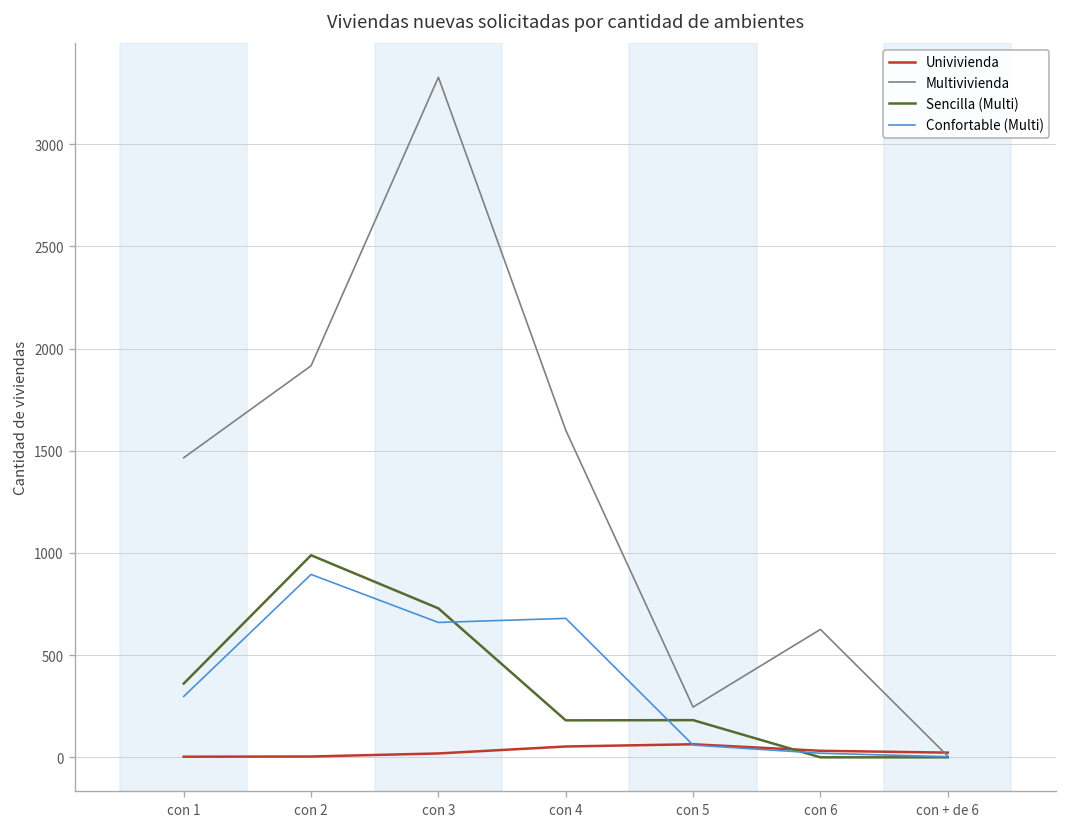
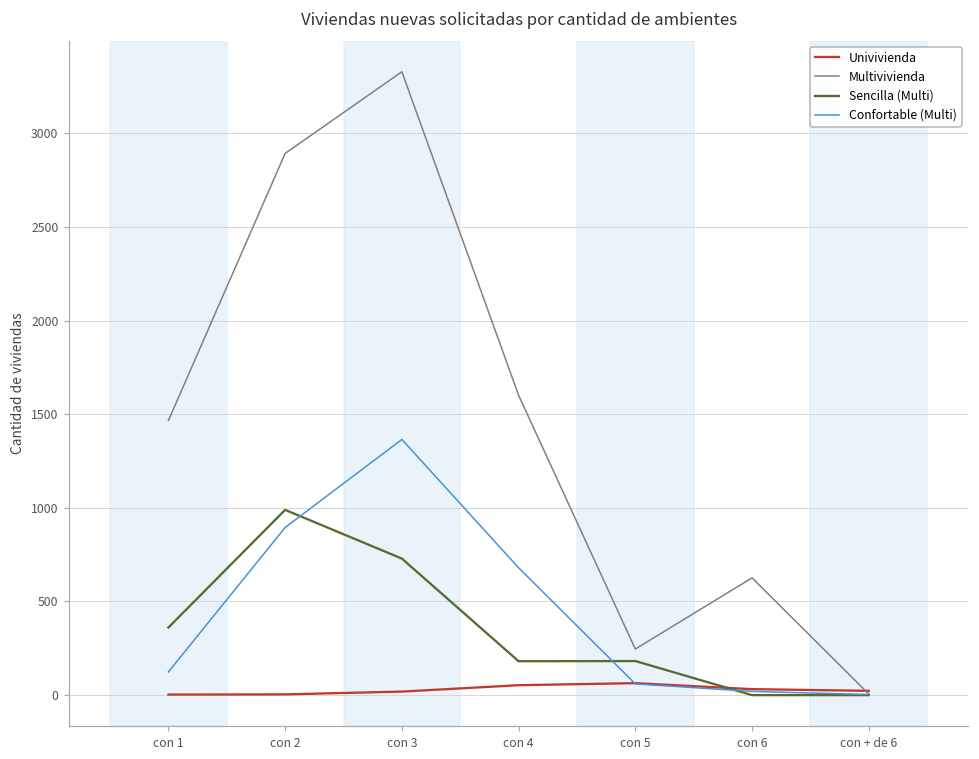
Confortable (Multi), con 1: 300 -> 120
Multivivienda, con 2: 1920 -> 2890
Confortable (Multi), con 3: 660 -> 1370
